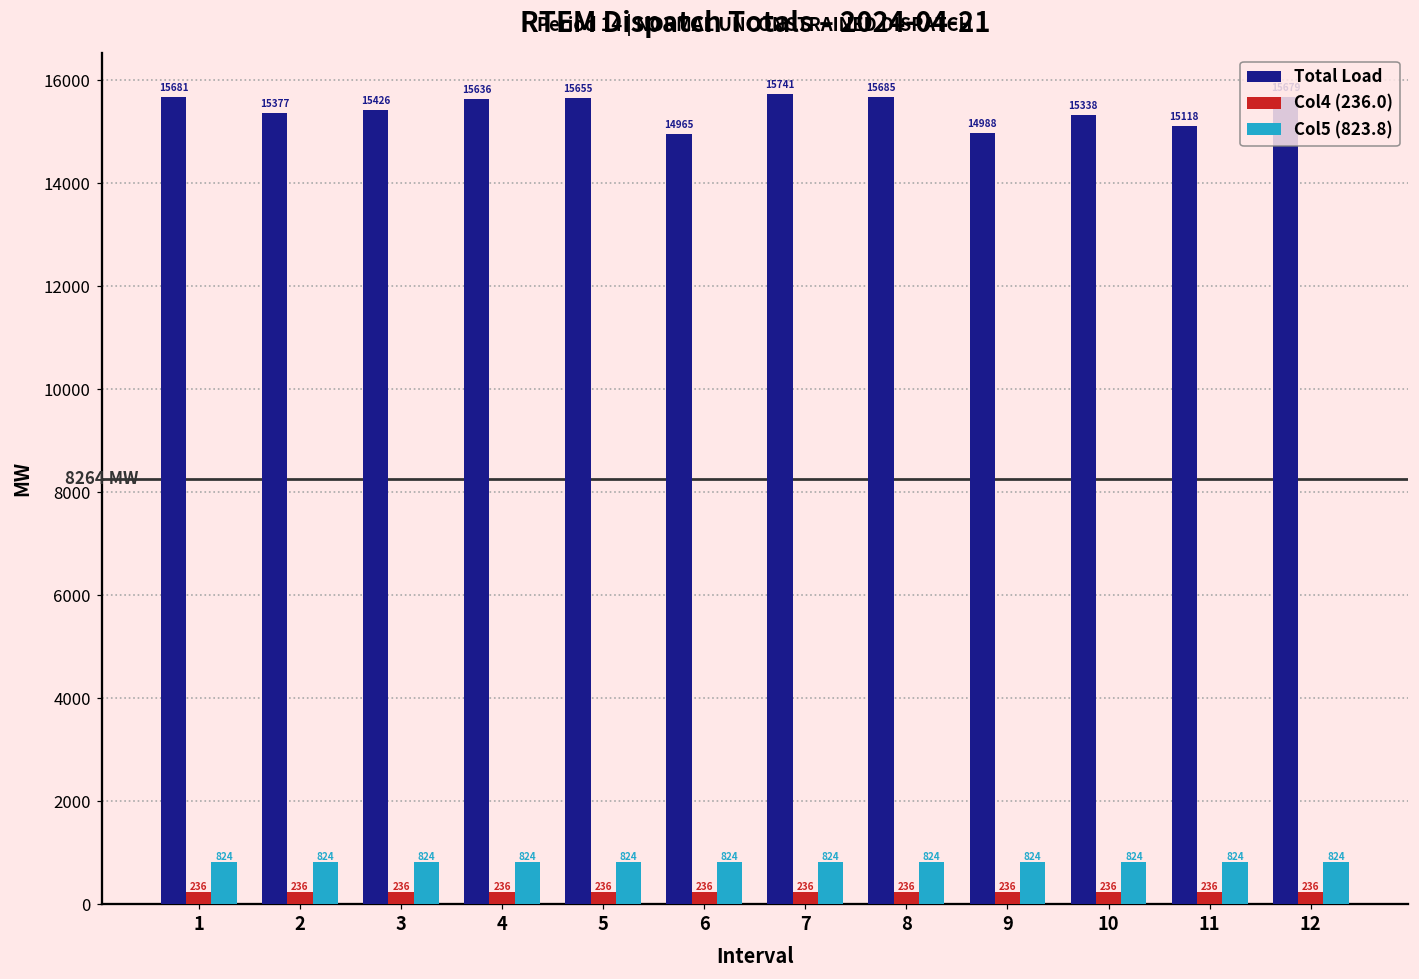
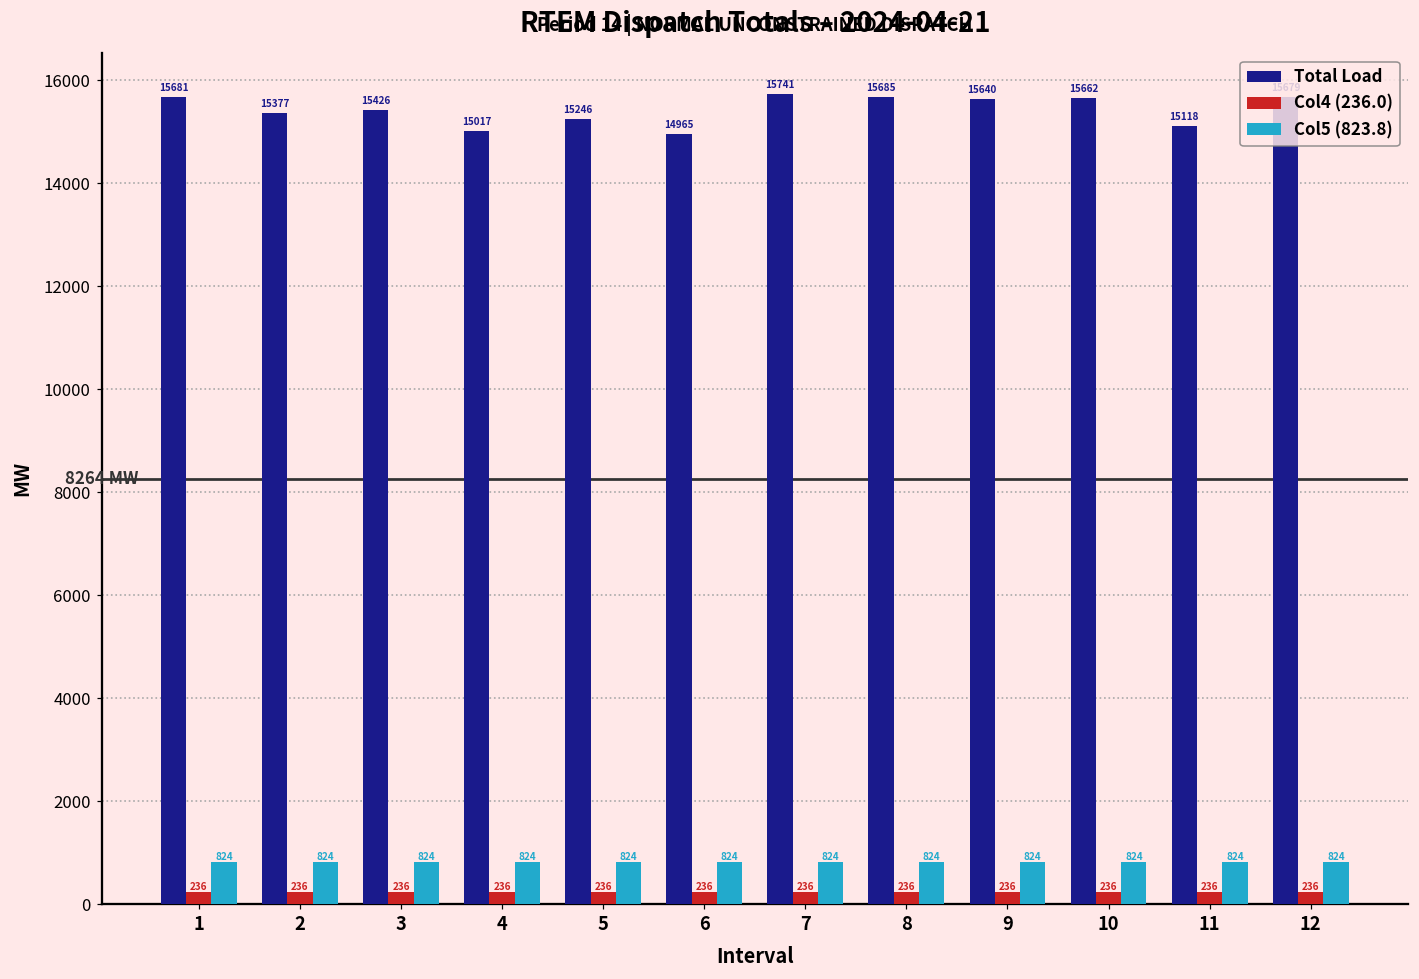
Total Load, 4: 15636 -> 15017
Total Load, 5: 15655 -> 15246
Total Load, 9: 14988 -> 15640
Total Load, 10: 15338 -> 15662
